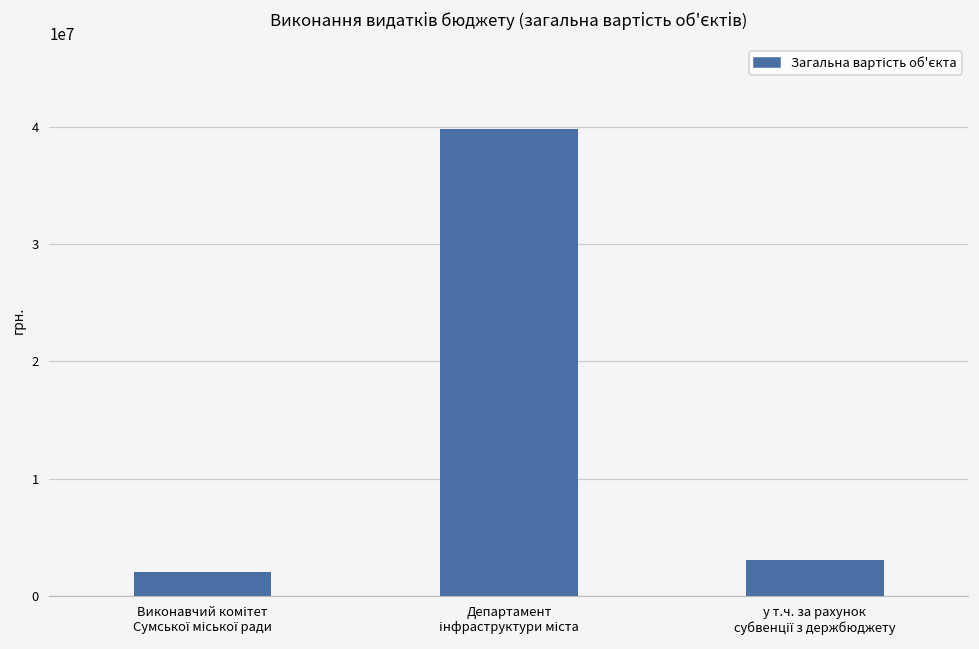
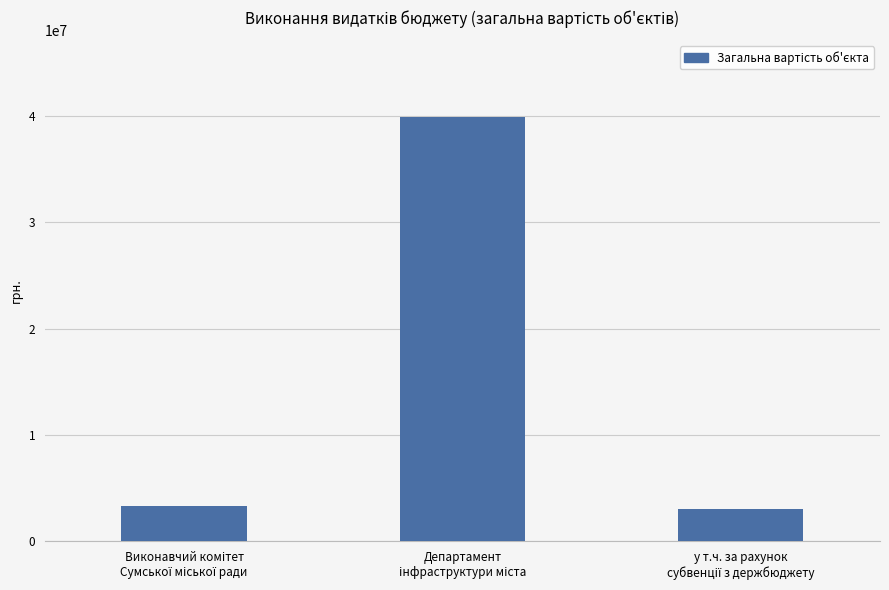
Виконавчий комітет Сумської міської ради: 2000000 -> 3400000
